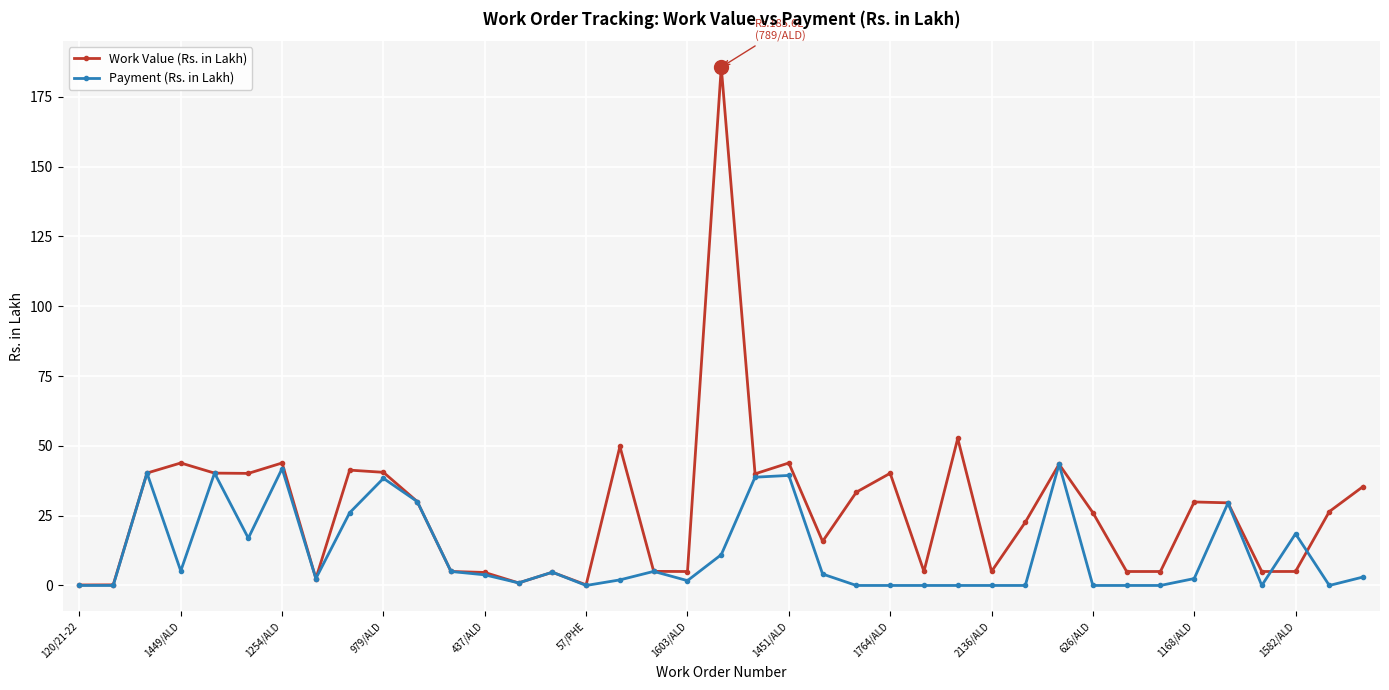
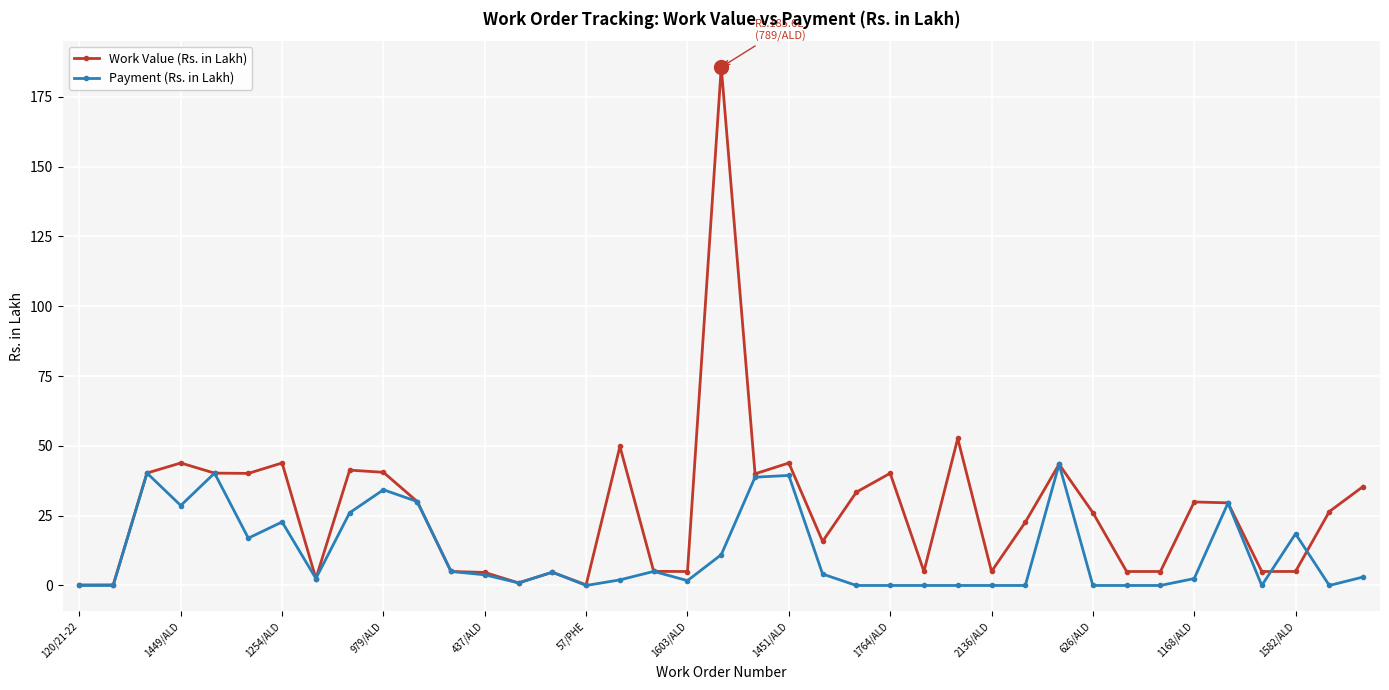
Payment (Rs. in Lakh), 1449/ALD: 5 -> 29
Payment (Rs. in Lakh), 1254/ALD: 42 -> 23
Payment (Rs. in Lakh), 979/ALD: 38 -> 34
